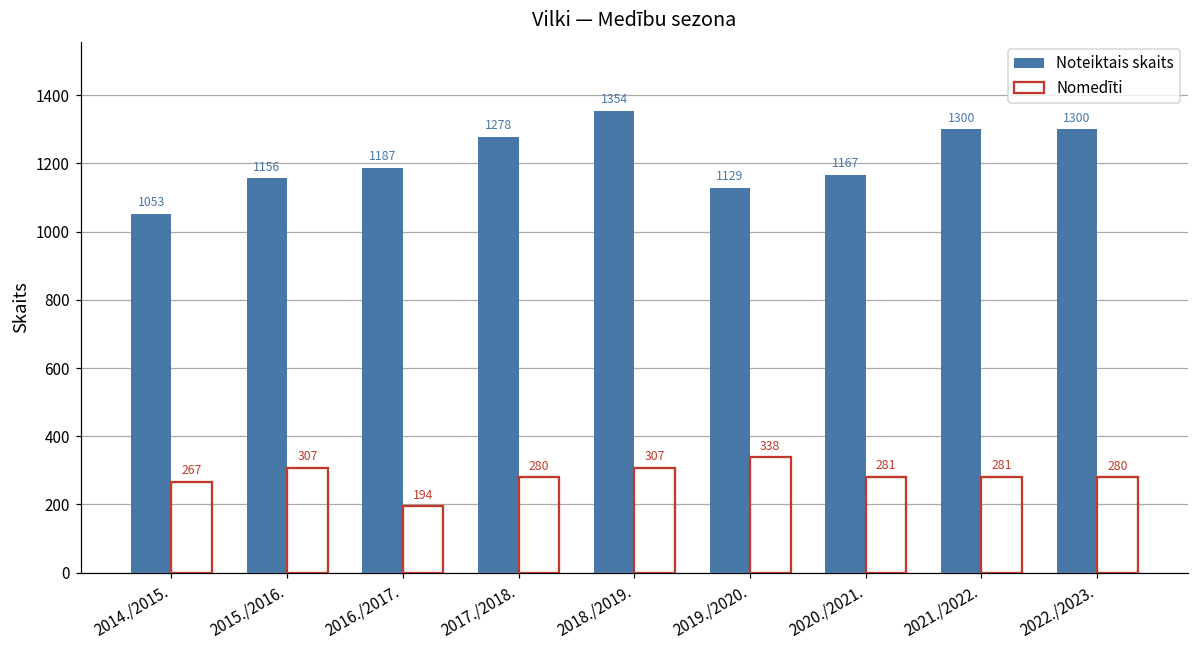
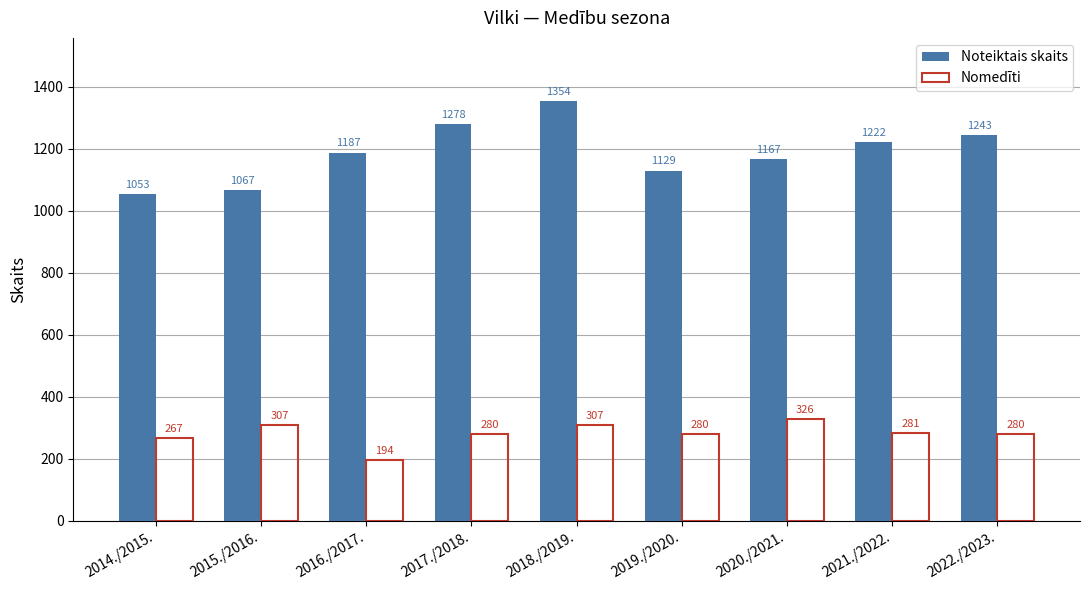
Noteiktais skaits, 2015./2016.: 1156 -> 1067
Nomedīti, 2019./2020.: 338 -> 280
Nomedīti, 2020./2021.: 281 -> 326
Noteiktais skaits, 2021./2022.: 1300 -> 1222
Noteiktais skaits, 2022./2023.: 1300 -> 1243
